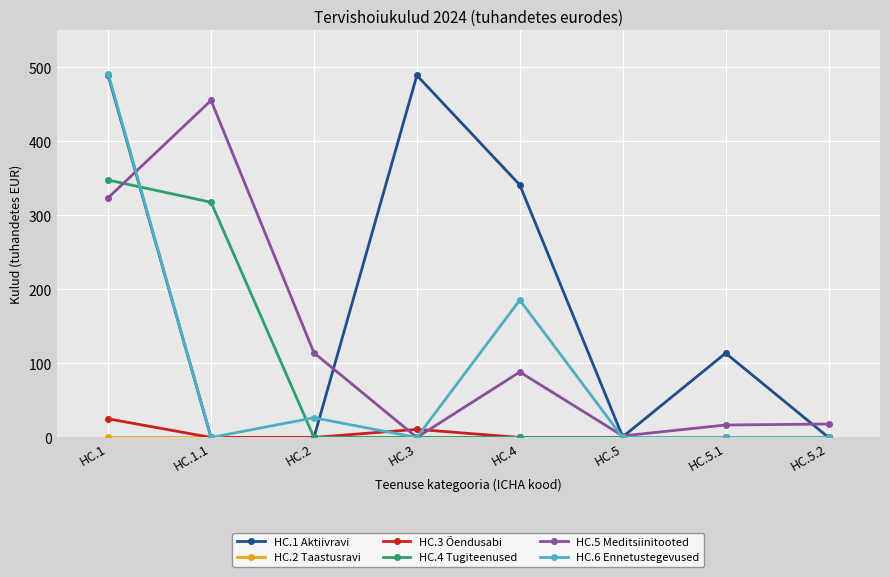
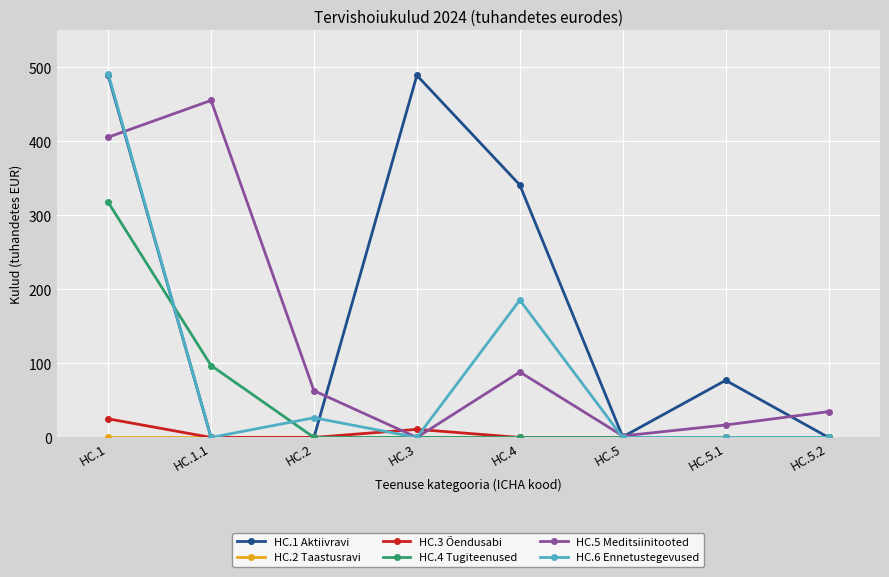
HC.4 Tugiteenused, HC.1: 350 -> 320
HC.5 Meditsiinitooted, HC.1: 320 -> 410
HC.4 Tugiteenused, HC.1.1: 320 -> 100
HC.5 Meditsiinitooted, HC.2: 110 -> 60
HC.1 Aktiivravi, HC.5.1: 110 -> 80
HC.5 Meditsiinitooted, HC.5.2: 20 -> 30
